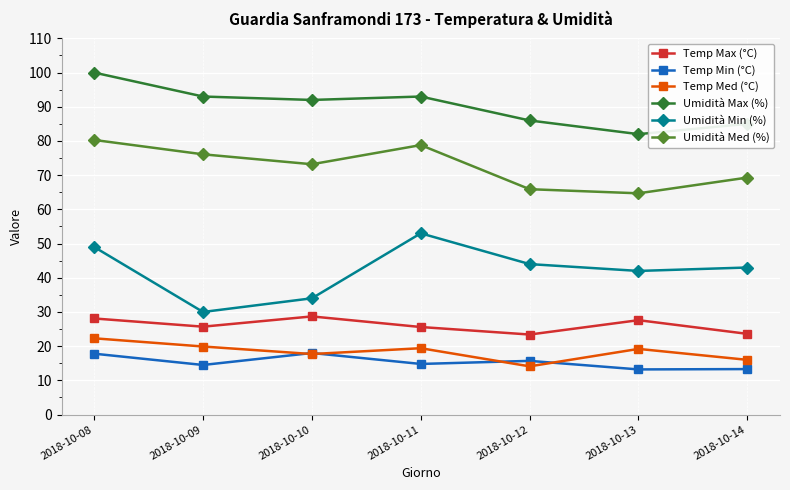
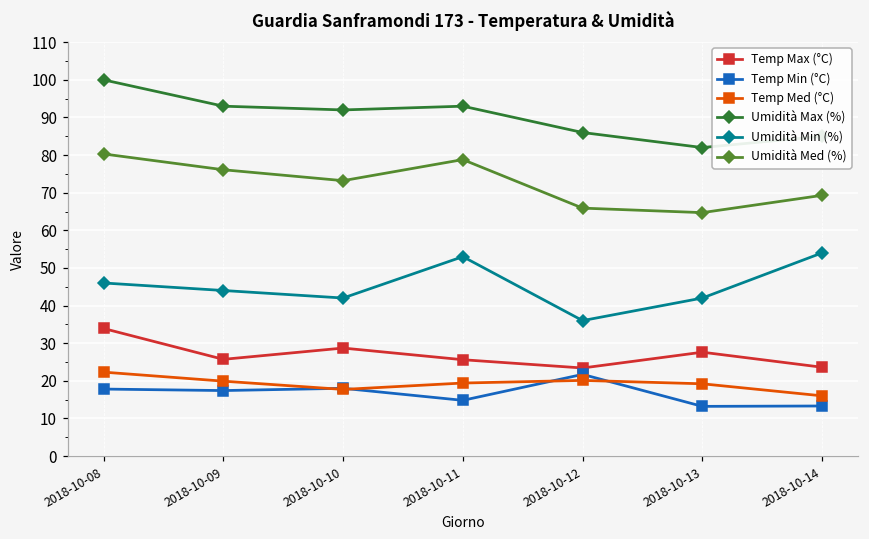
Temp Max (°C), 2018-10-08: 28 -> 34
Umidità Min (%), 2018-10-08: 49 -> 46
Temp Min (°C), 2018-10-09: 15 -> 17
Umidità Min (%), 2018-10-09: 30 -> 44
Umidità Min (%), 2018-10-10: 34 -> 42
Temp Min (°C), 2018-10-12: 16 -> 22
Temp Med (°C), 2018-10-12: 14 -> 20
Umidità Min (%), 2018-10-12: 44 -> 36
Umidità Min (%), 2018-10-14: 43 -> 54
